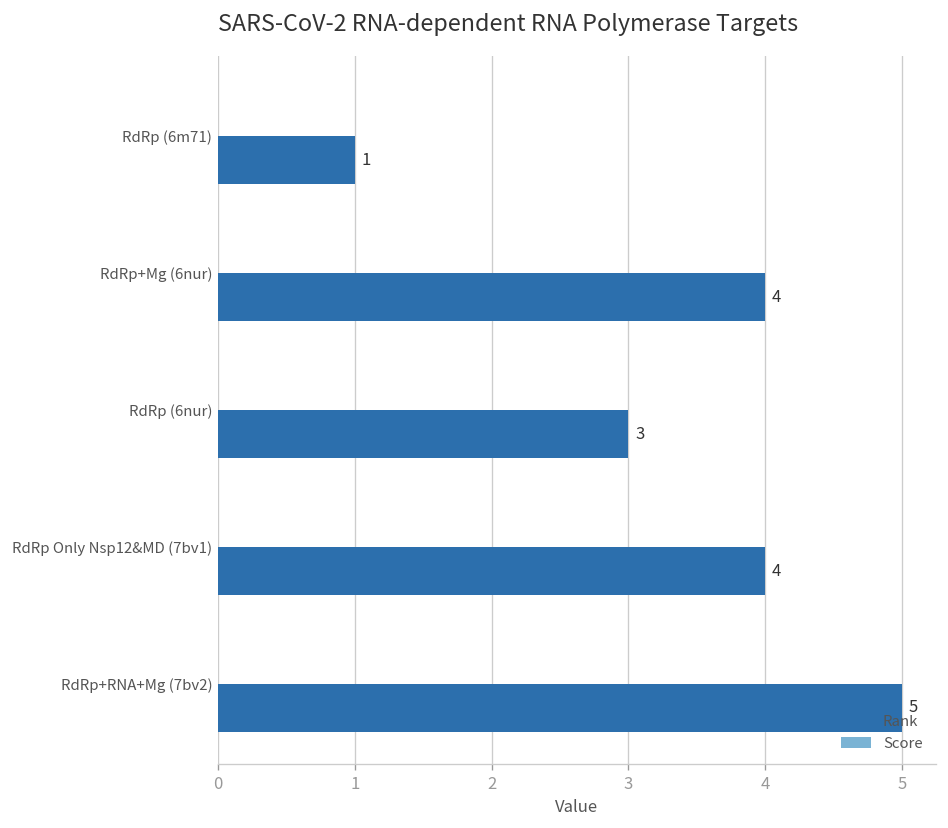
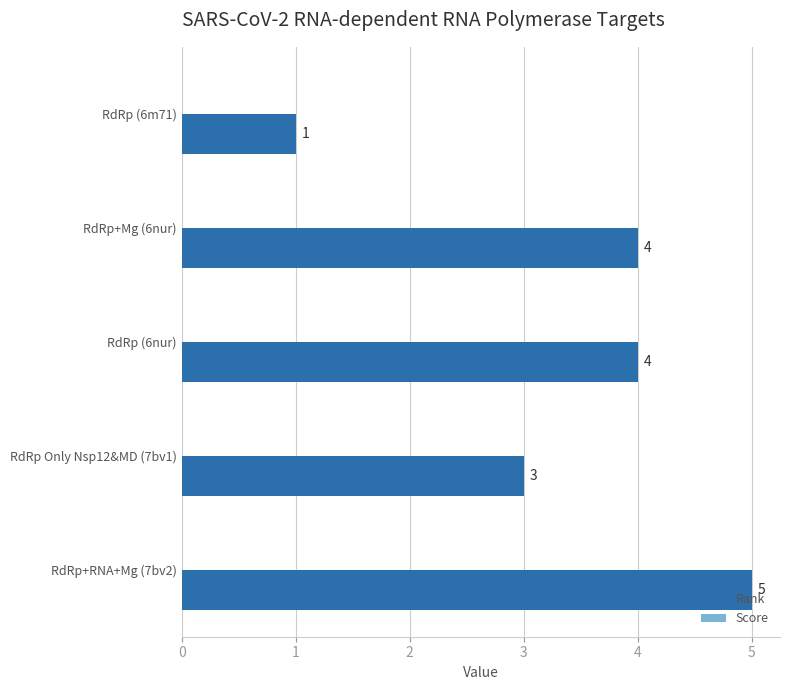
Rank, RdRp (6nur): 3 -> 4
Rank, RdRp Only Nsp12&MD (7bv1): 4 -> 3
